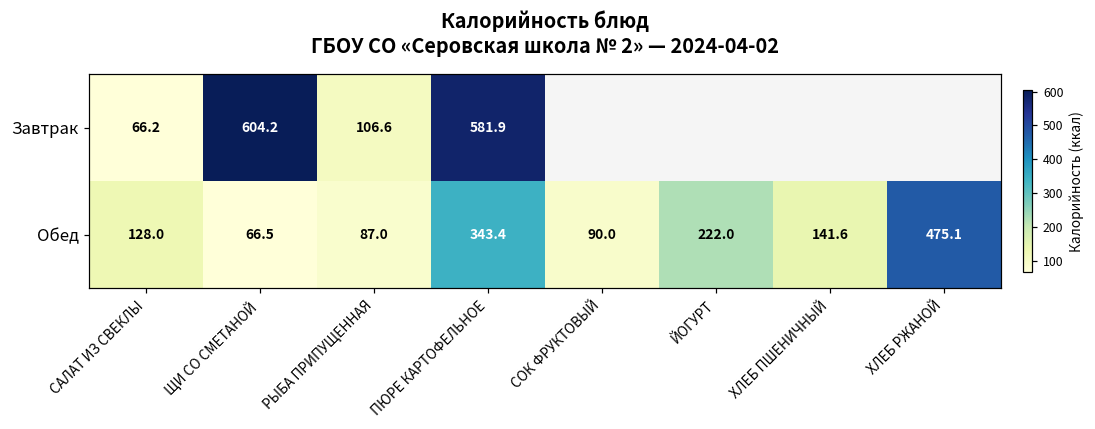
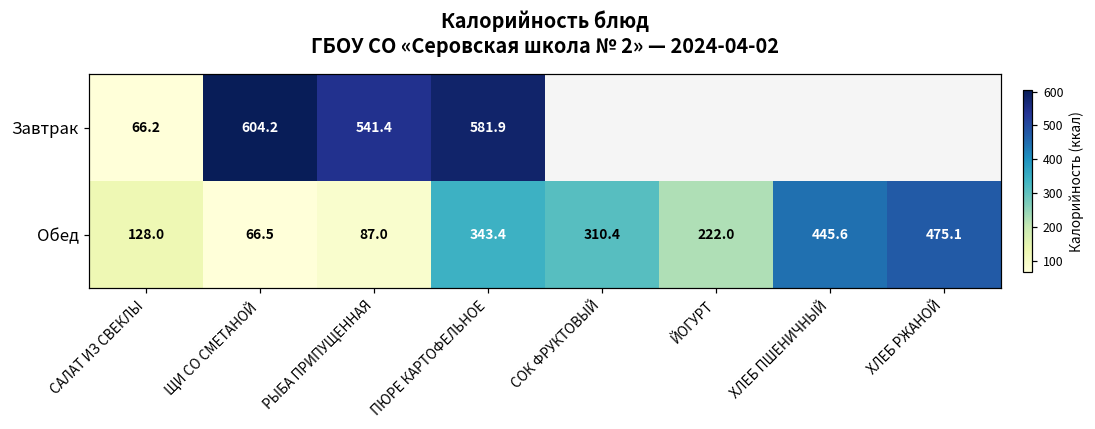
Завтрак, РЫБА ПРИПУЩЕННАЯ: 106.6 -> 541.4
Обед, СОК ФРУКТОВЫЙ: 90.0 -> 310.4
Обед, ХЛЕБ ПШЕНИЧНЫЙ: 141.6 -> 445.6
